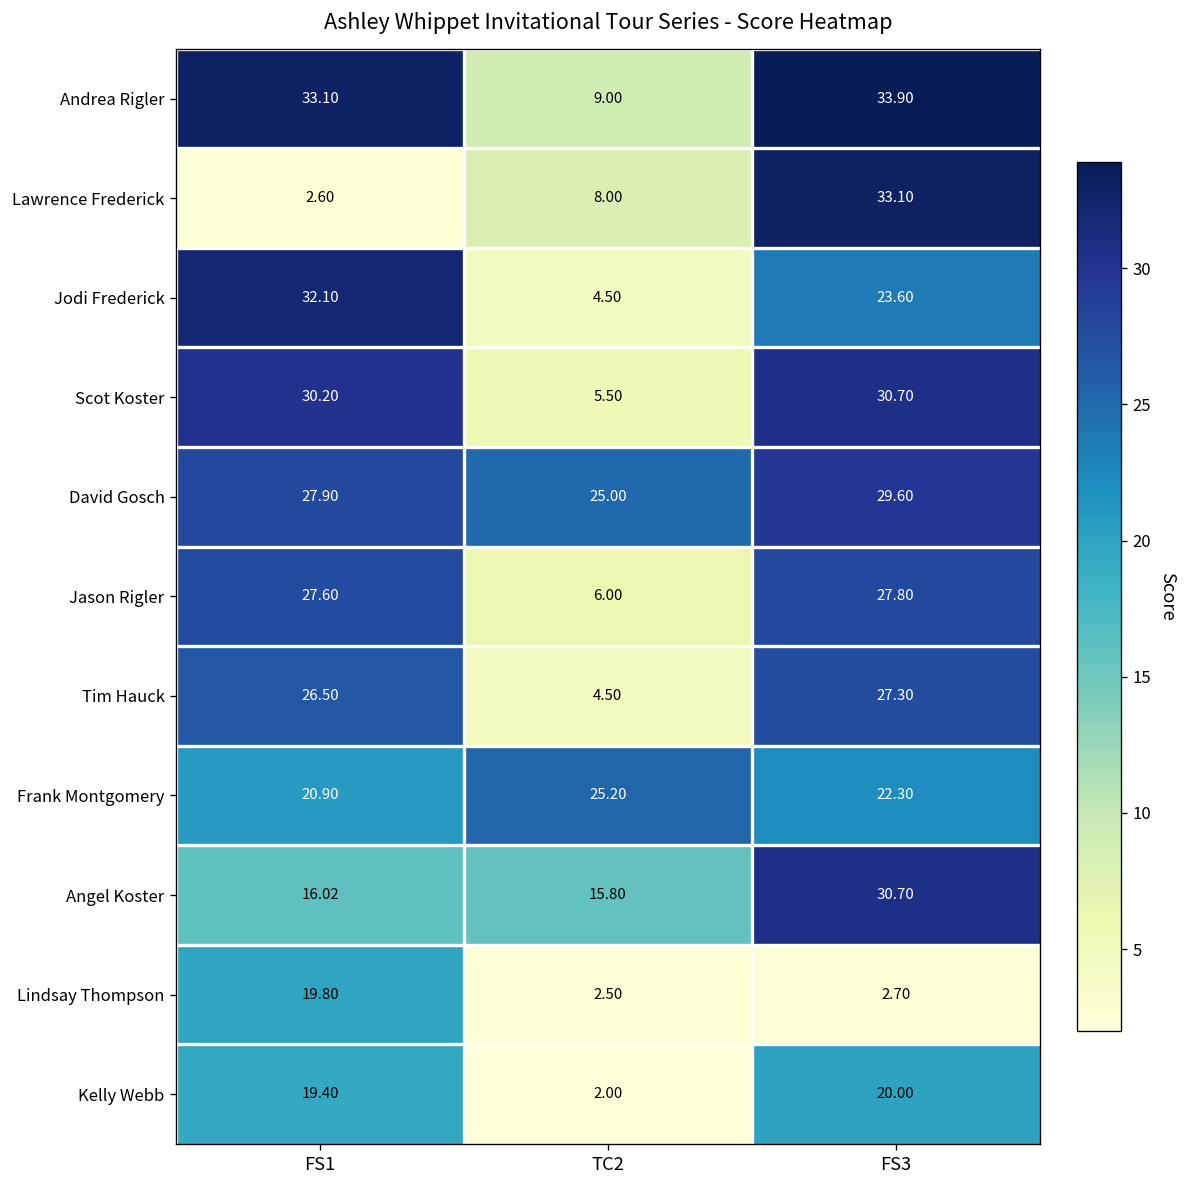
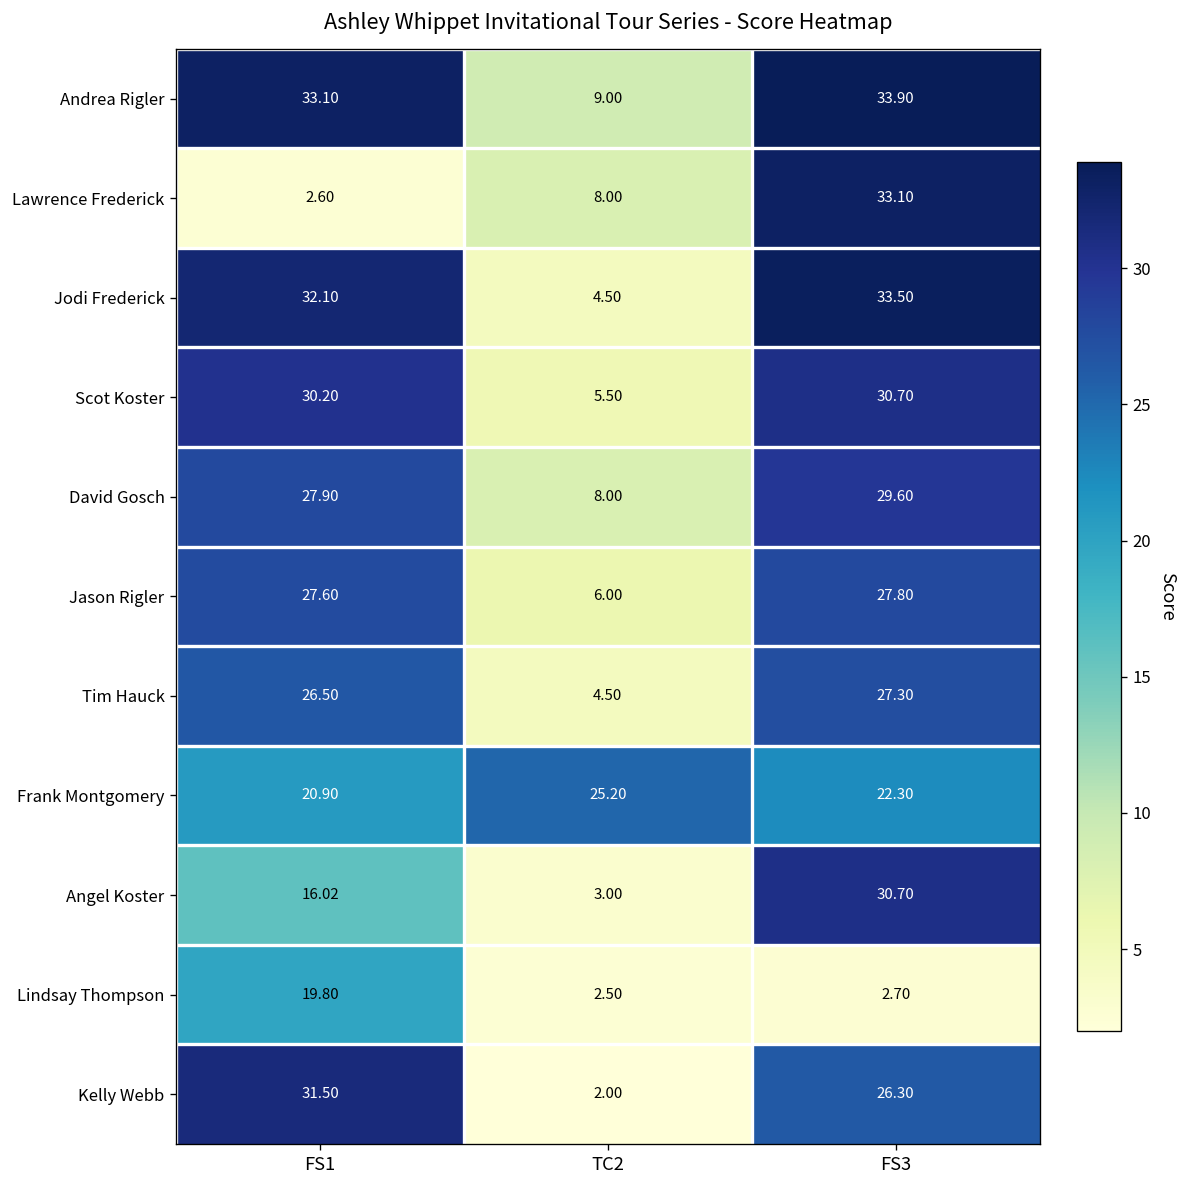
Jodi Frederick, FS3: 23.60 -> 33.50
David Gosch, TC2: 25.00 -> 8.00
Angel Koster, TC2: 15.80 -> 3.00
Kelly Webb, FS1: 19.40 -> 31.50
Kelly Webb, FS3: 20.00 -> 26.30
